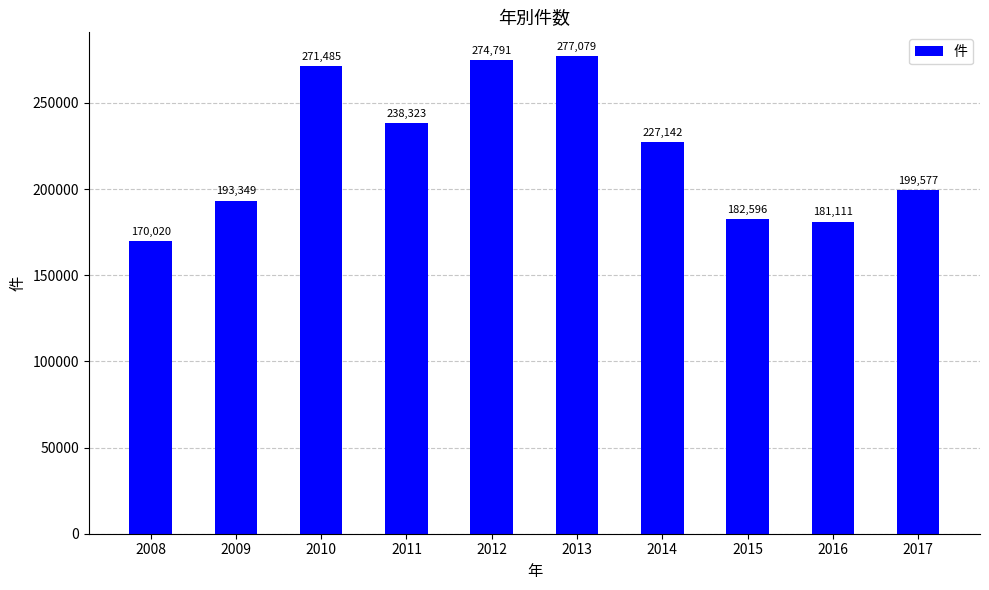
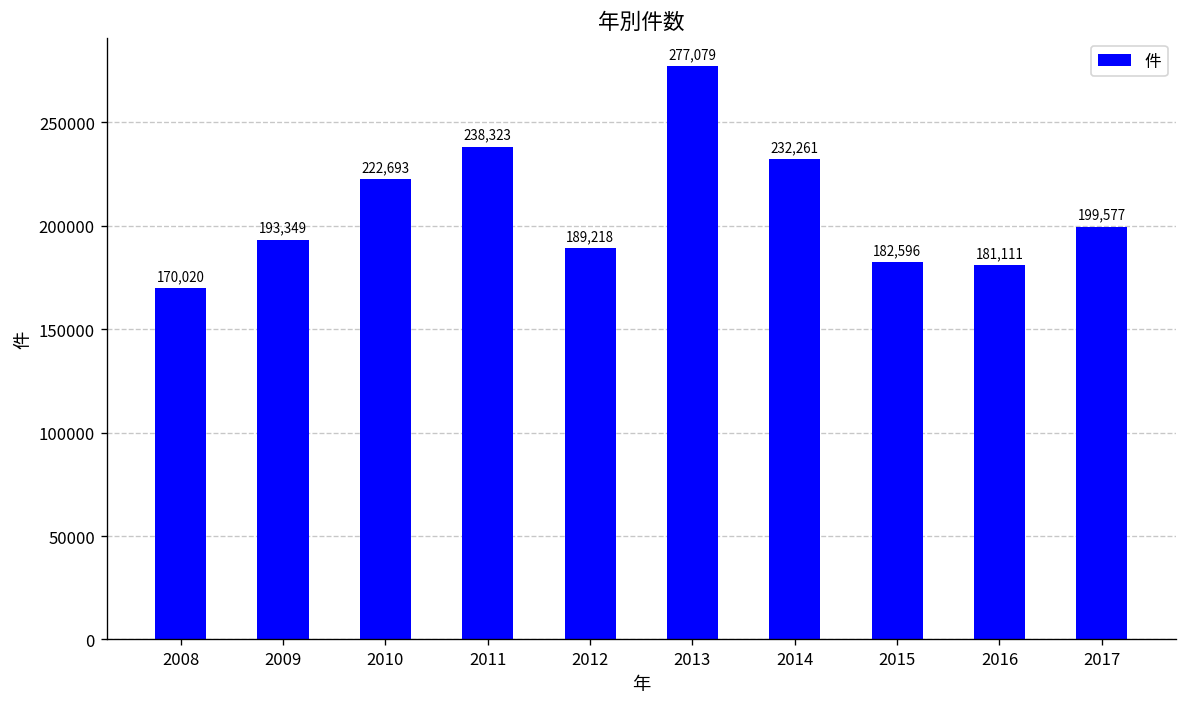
2010: 271,485 -> 222,693
2012: 274,791 -> 189,218
2014: 227,142 -> 232,261
